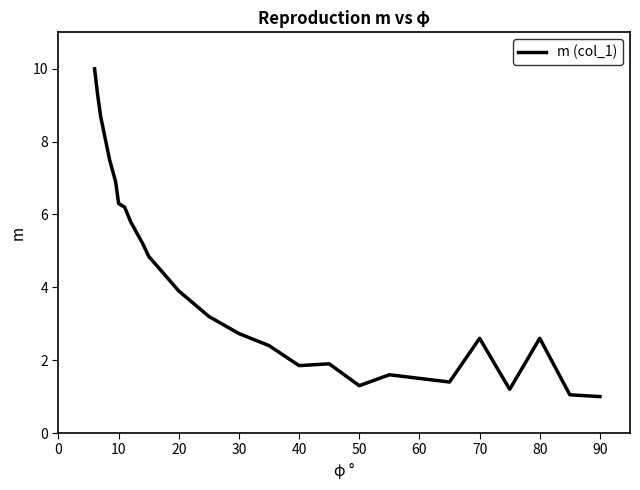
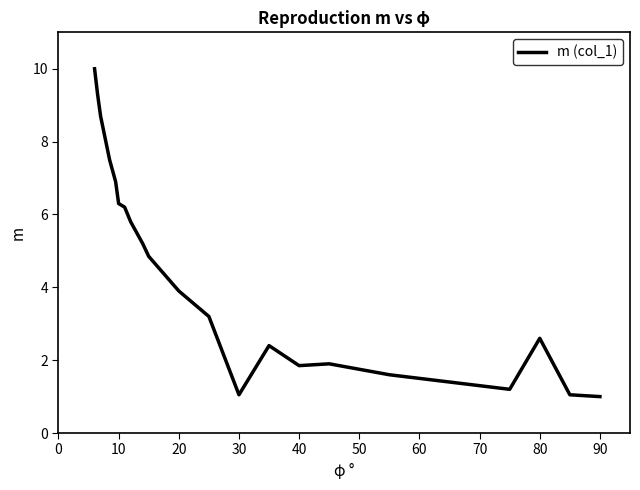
30: 2.7 -> 1.1
50: 1.3 -> 1.8
70: 2.6 -> 1.3
